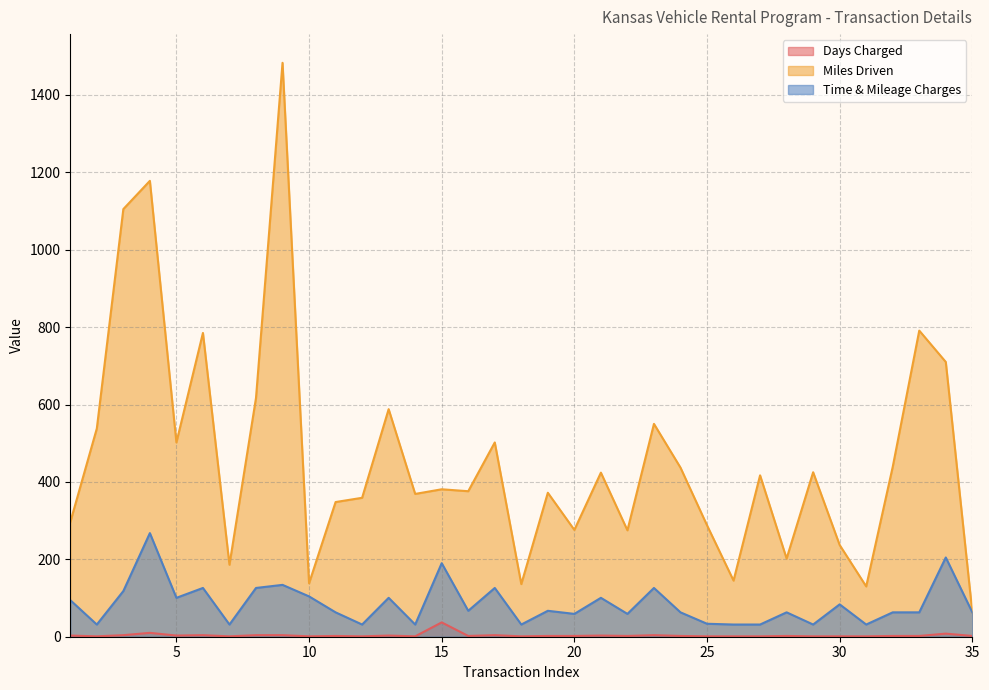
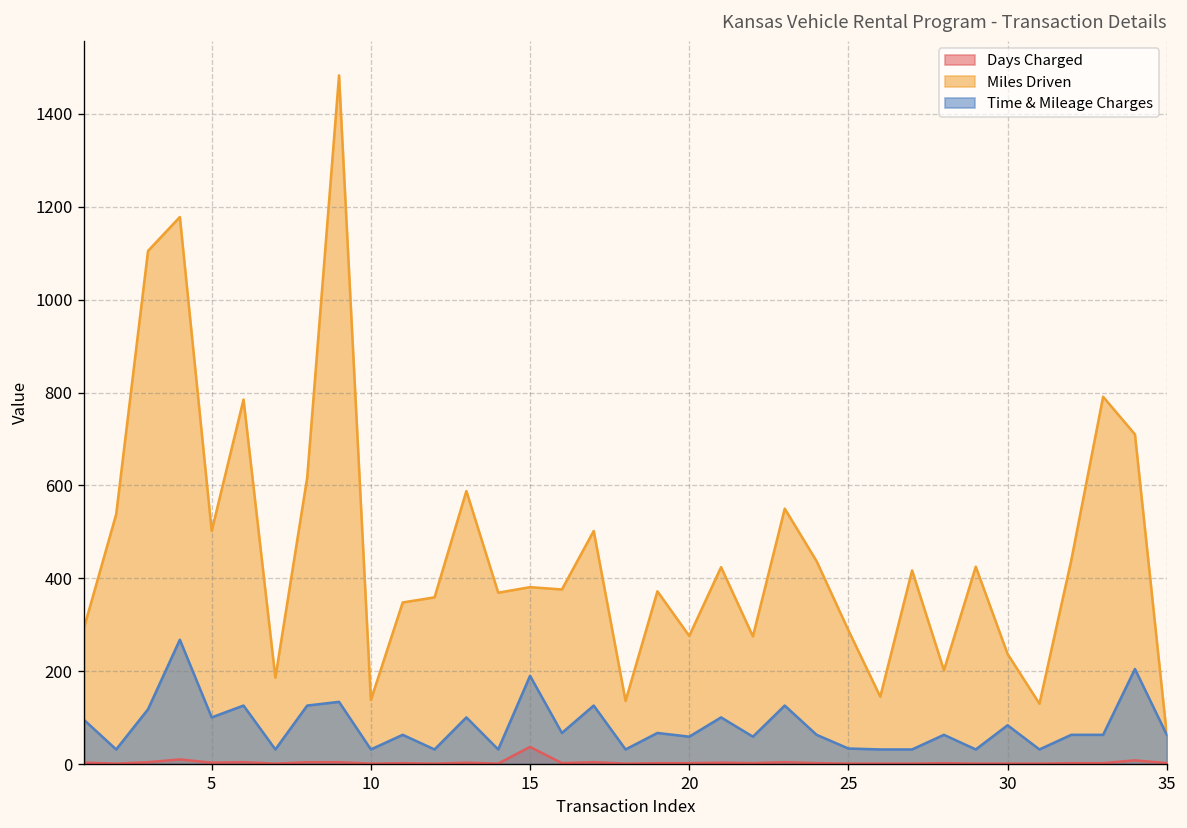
Time & Mileage Charges, 10: 100 -> 30
